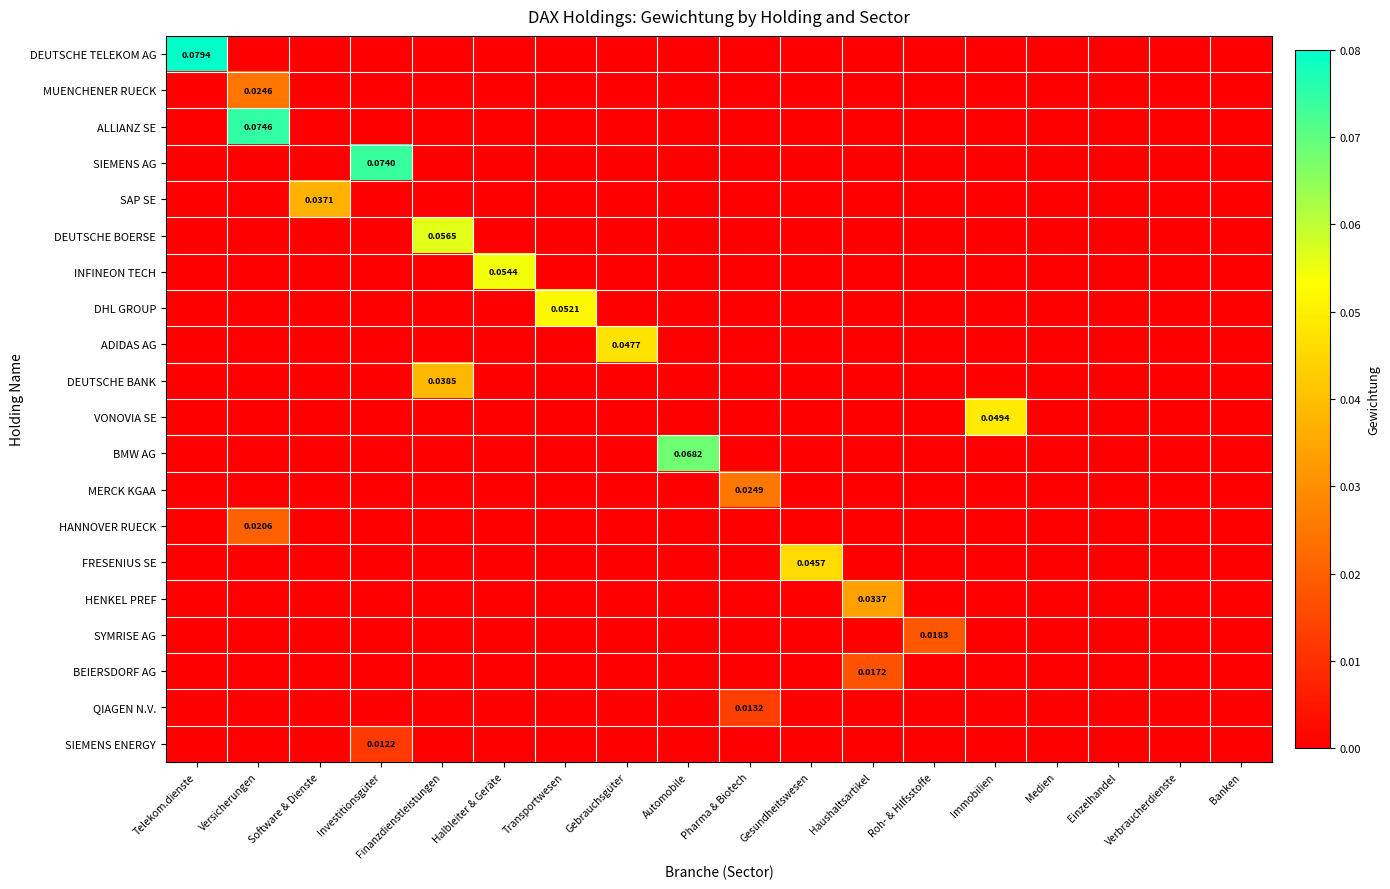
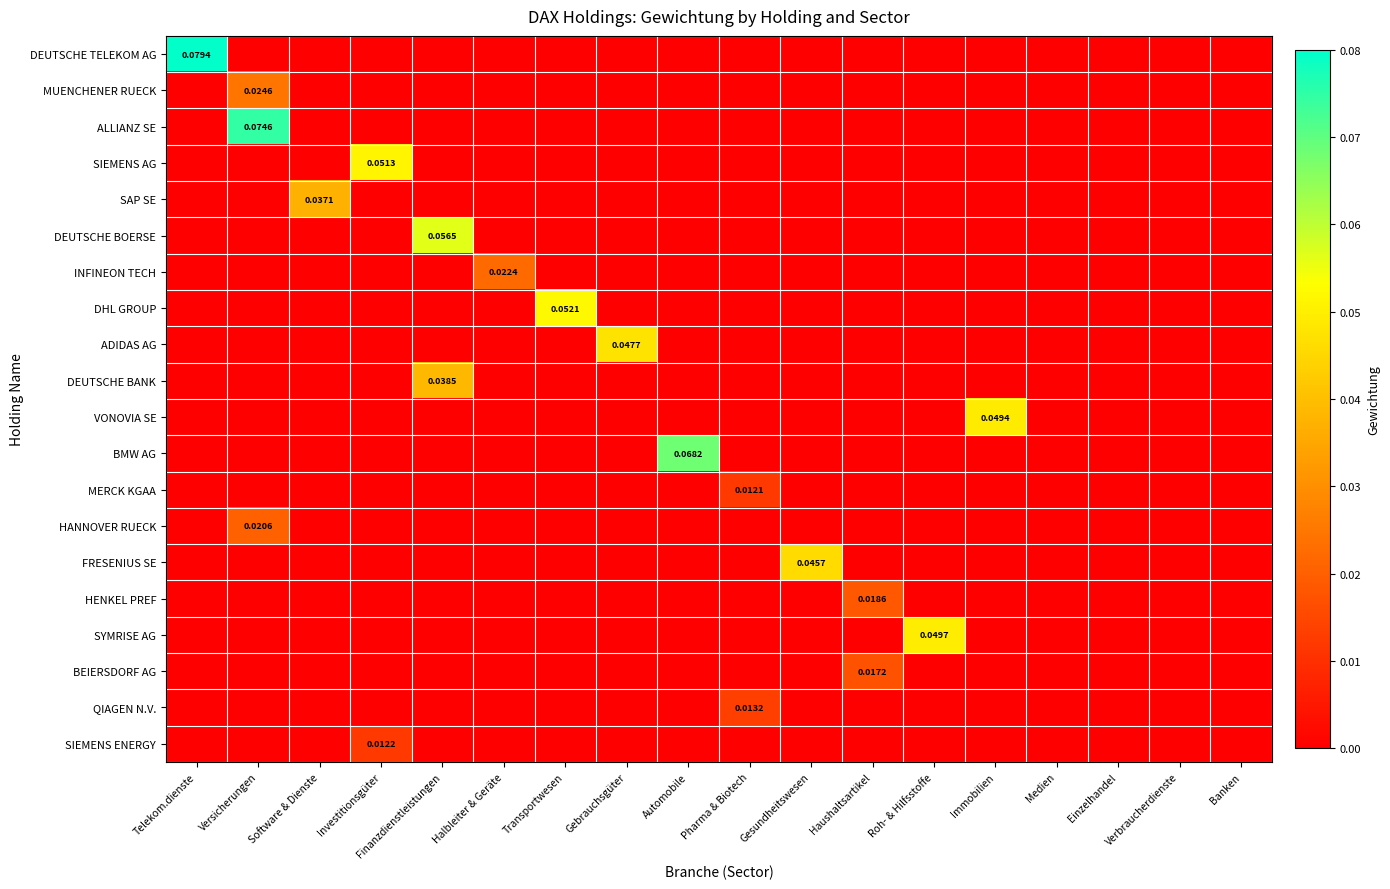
SIEMENS AG, Investitionsgüter: 0.0740 -> 0.0513
INFINEON TECH, Halbleiter & Geräte: 0.0544 -> 0.0224
MERCK KGAA, Pharma & Biotech: 0.0249 -> 0.0121
HENKEL PREF, Haushaltsartikel: 0.0337 -> 0.0186
SYMRISE AG, Roh- & Hilfsstoffe: 0.0183 -> 0.0497
